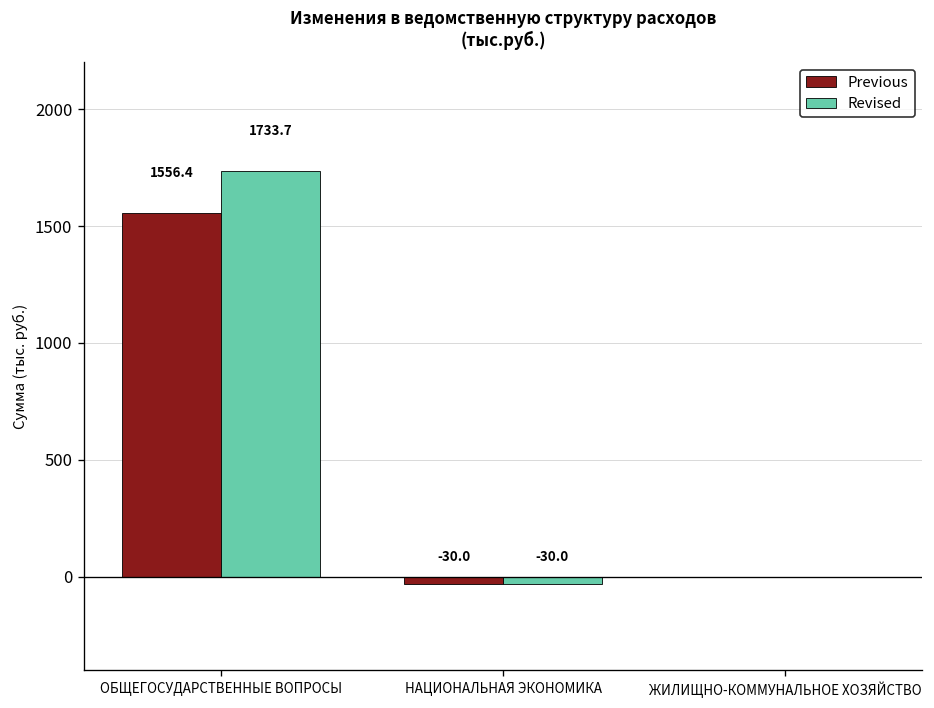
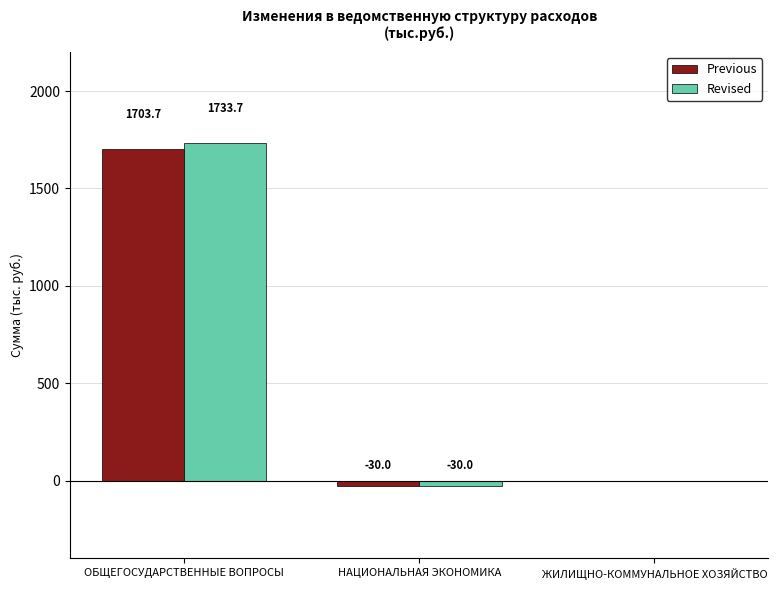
Previous, ОБЩЕГОСУДАРСТВЕННЫЕ ВОПРОСЫ: 1556.4 -> 1703.7
